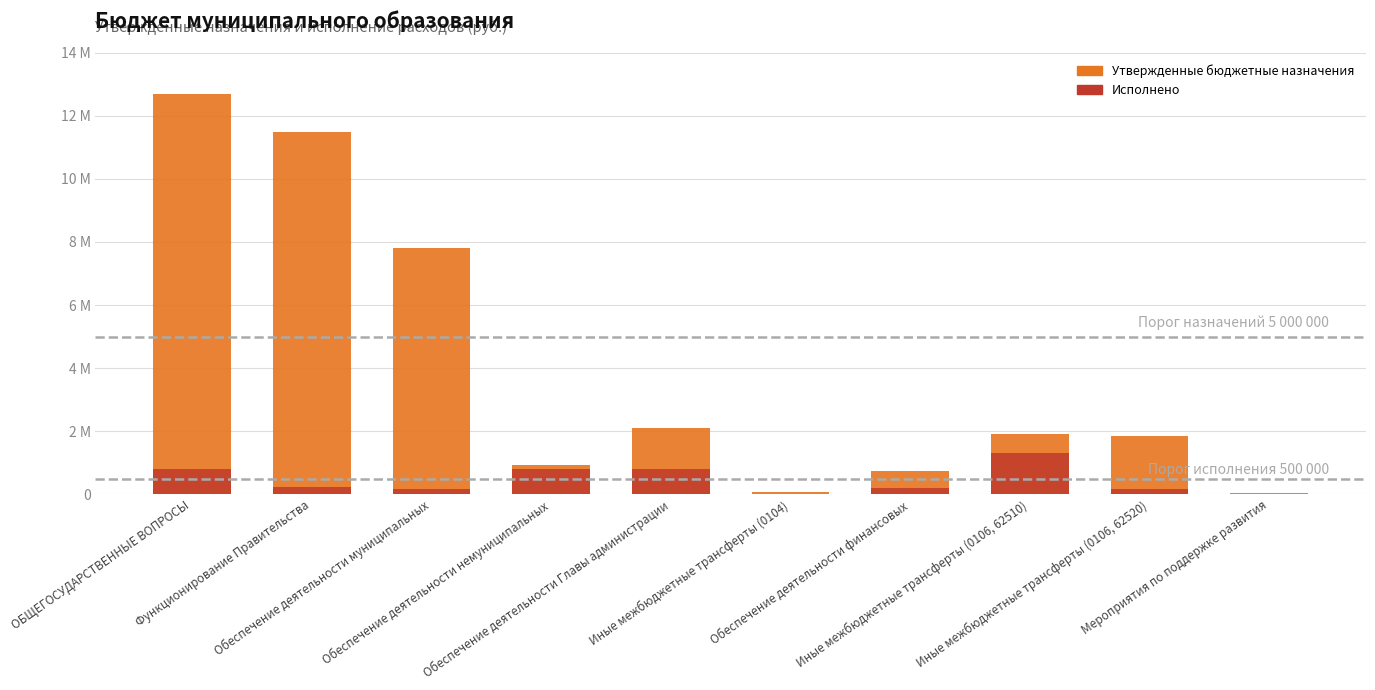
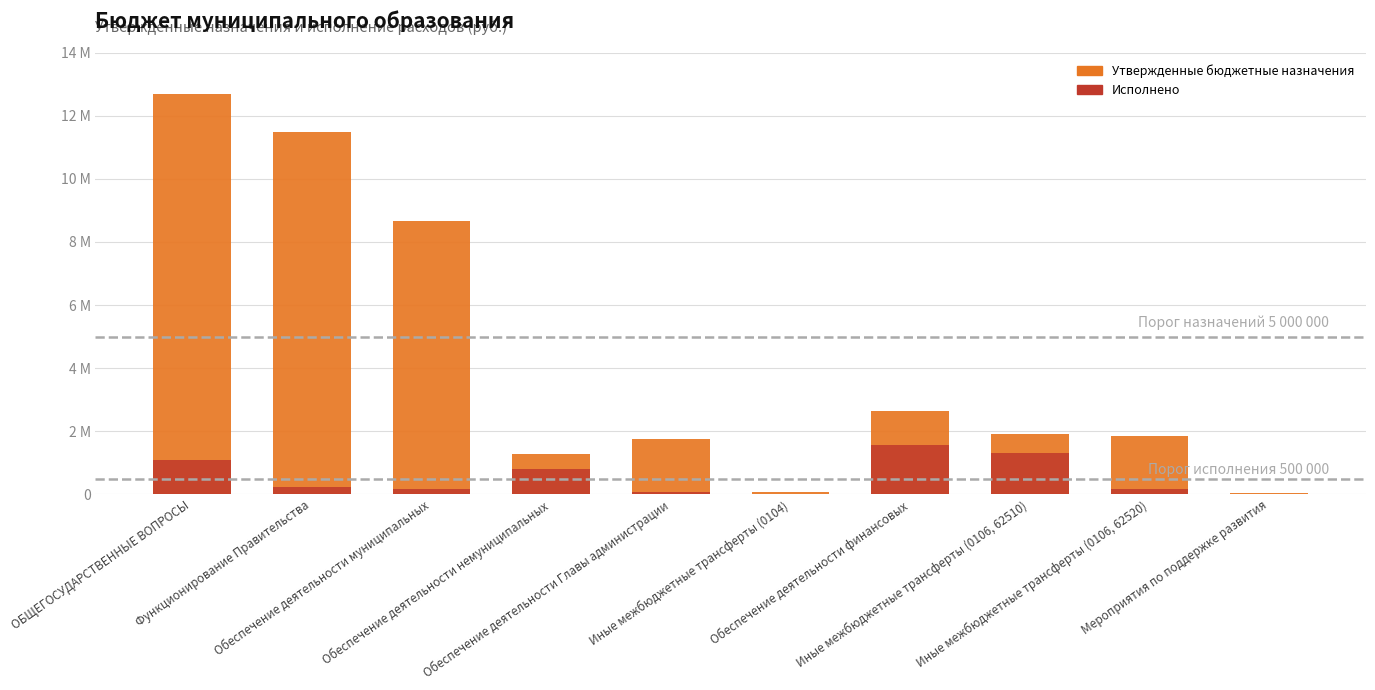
Исполнено, ОБЩЕГОСУДАРСТВЕННЫЕ ВОПРОСЫ: 800000 -> 1100000
Утвержденные бюджетные назначения, Обеспечение деятельности муниципальных: 7800000 -> 8700000
Утвержденные бюджетные назначения, Обеспечение деятельности немуниципальных: 900000 -> 1300000
Утвержденные бюджетные назначения, Обеспечение деятельности Главы администрации: 2100000 -> 1800000
Исполнено, Обеспечение деятельности Главы администрации: 800000 -> 100000
Утвержденные бюджетные назначения, Обеспечение деятельности финансовых: 700000 -> 2600000
Исполнено, Обеспечение деятельности финансовых: 200000 -> 1600000
